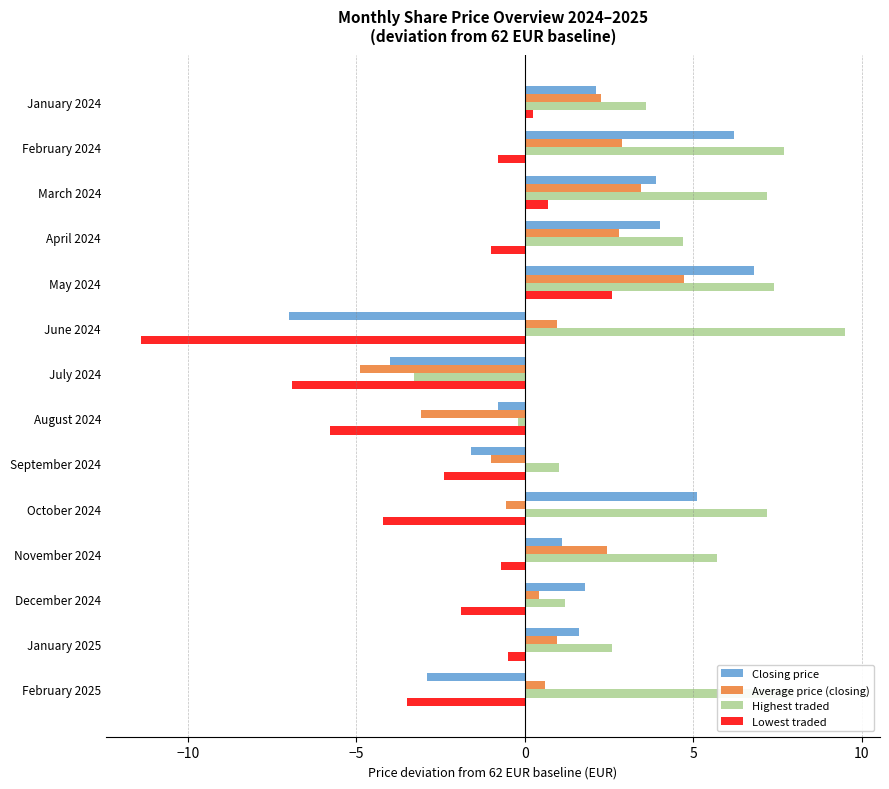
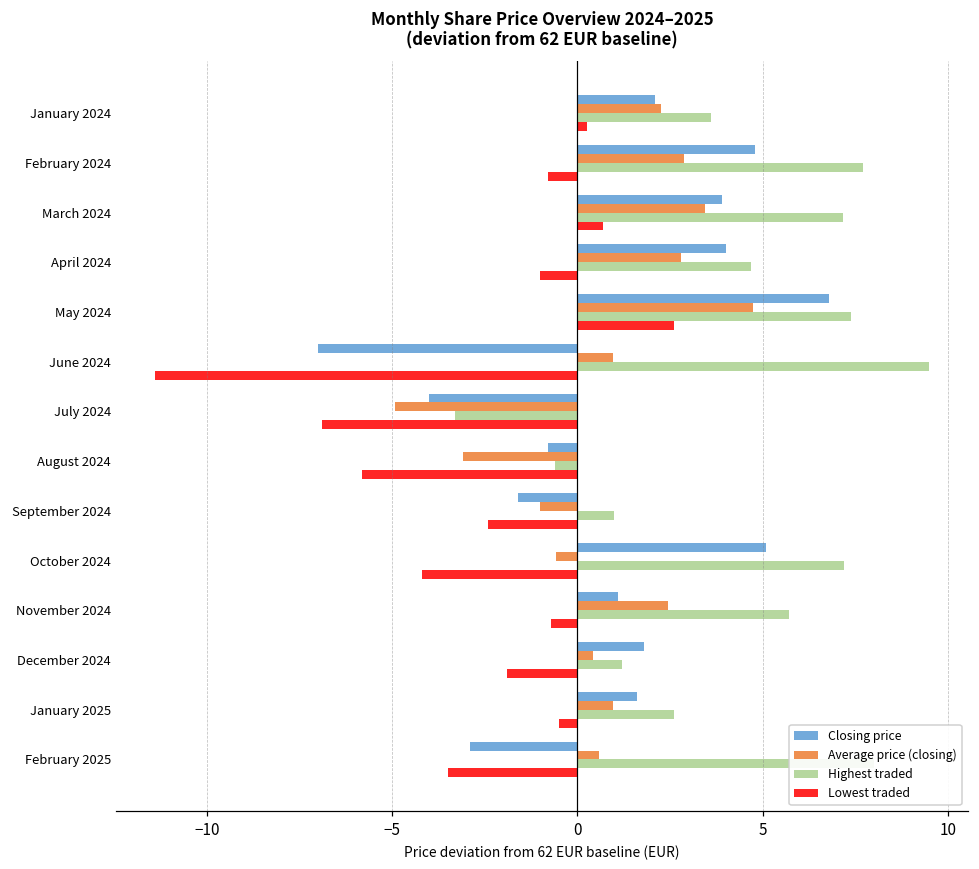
Closing price, February 2024: 6.2 -> 4.8
Highest traded, August 2024: -0.2 -> -0.6
